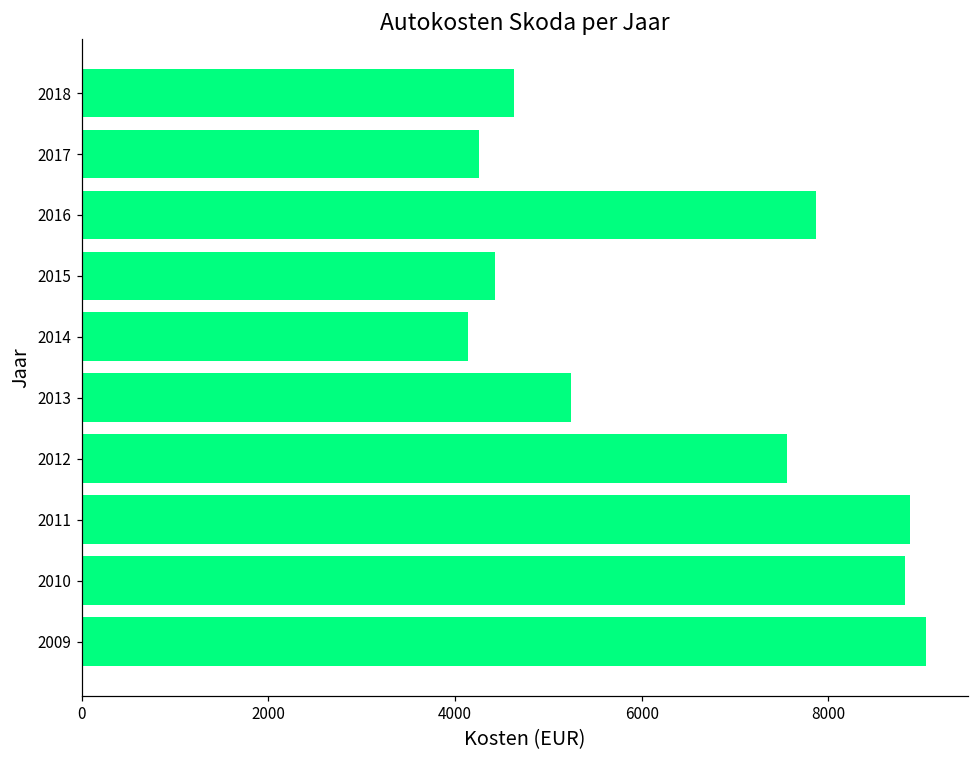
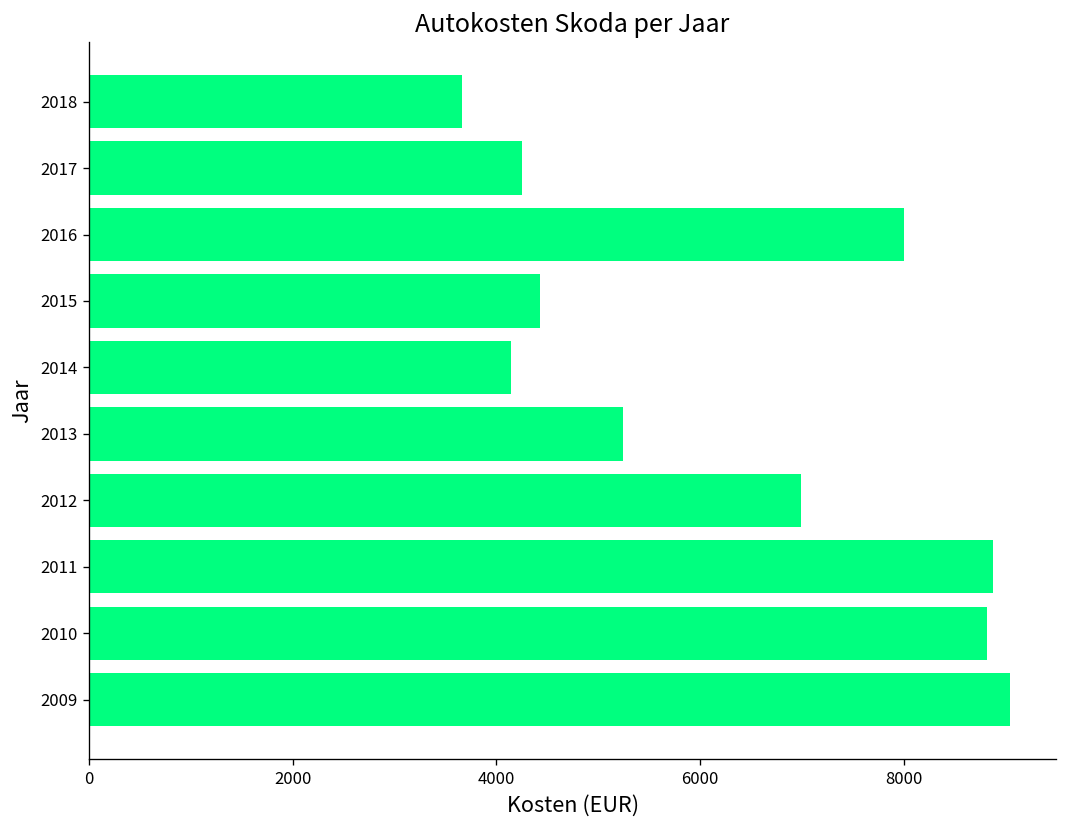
2018: 4600 -> 3700
2016: 7900 -> 8000
2012: 7600 -> 7000
